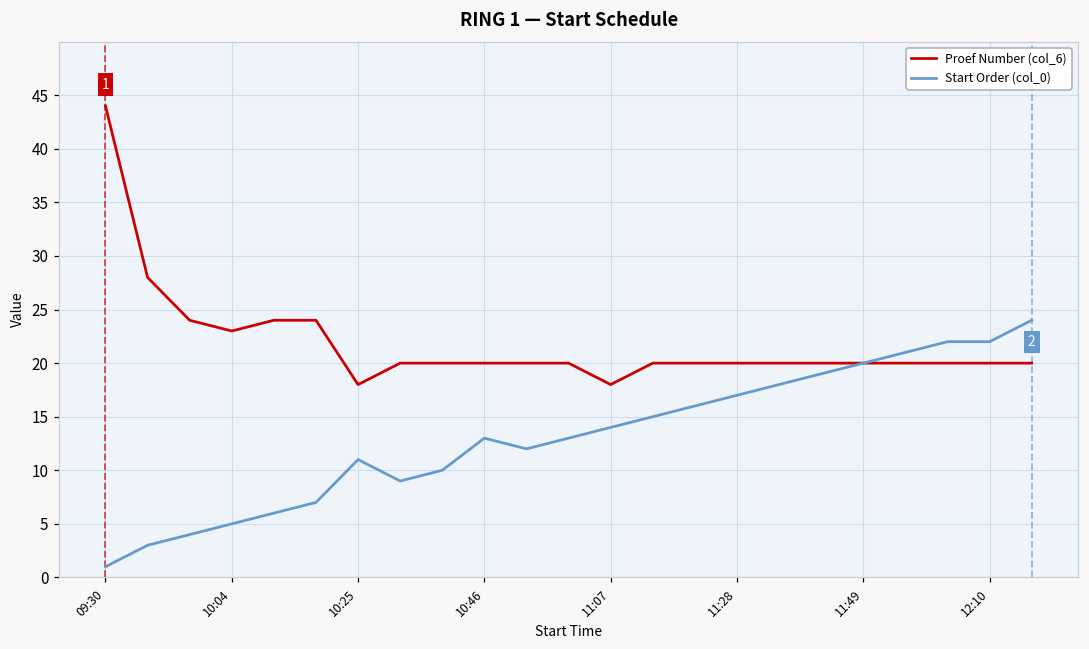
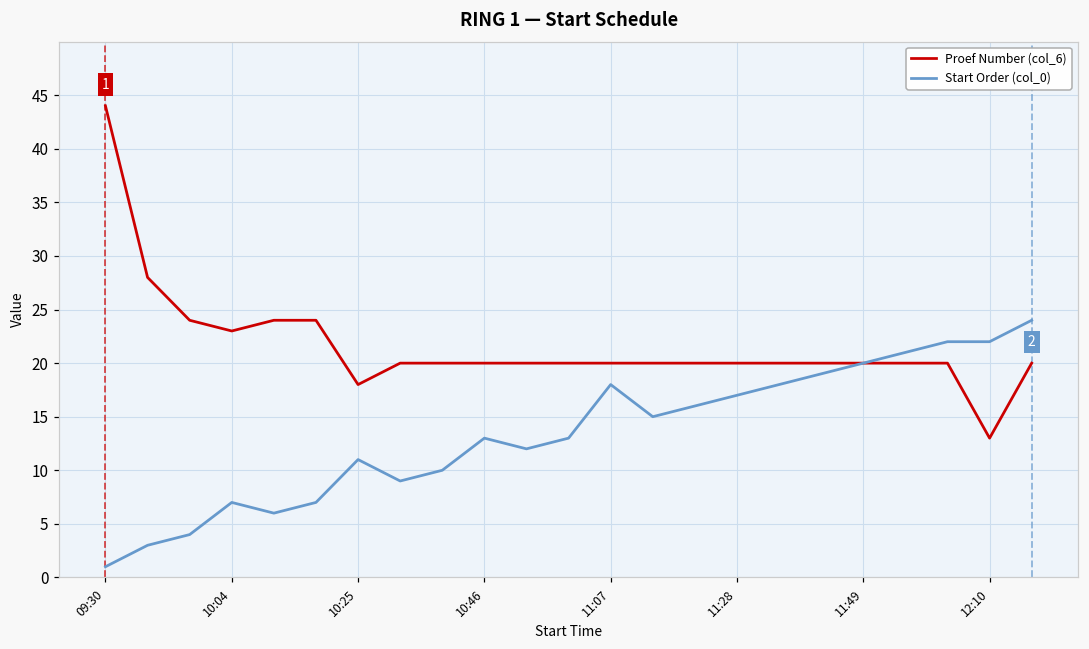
Start Order (col_0), 10:04: 5 -> 7
Proef Number (col_6), 11:07: 18 -> 20
Start Order (col_0), 11:07: 14 -> 18
Proef Number (col_6), 12:10: 20 -> 13
